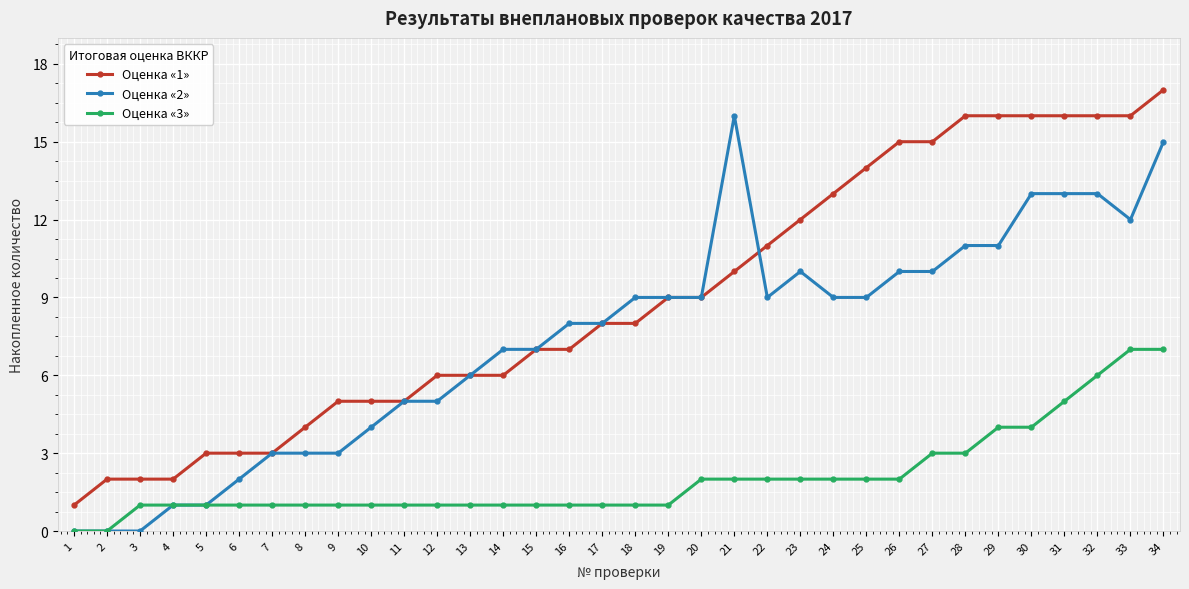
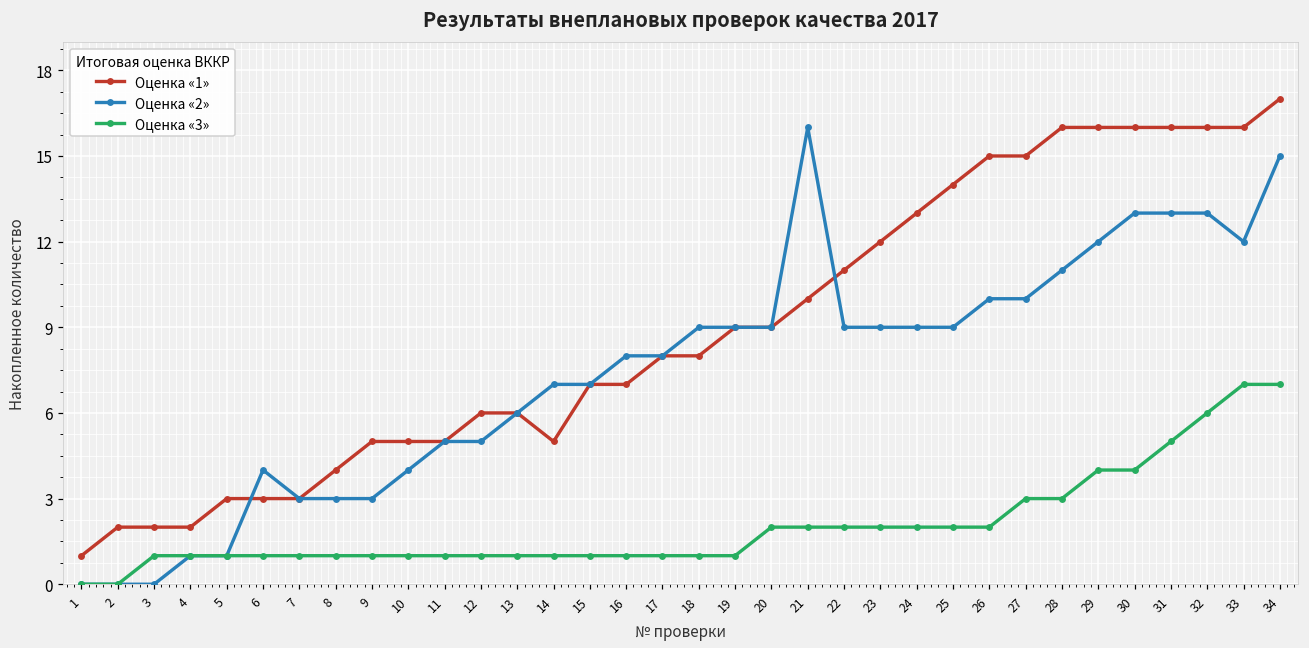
Оценка «2», 6: 2 -> 4
Оценка «1», 14: 6 -> 5
Оценка «2», 23: 10 -> 9
Оценка «2», 29: 11 -> 12
